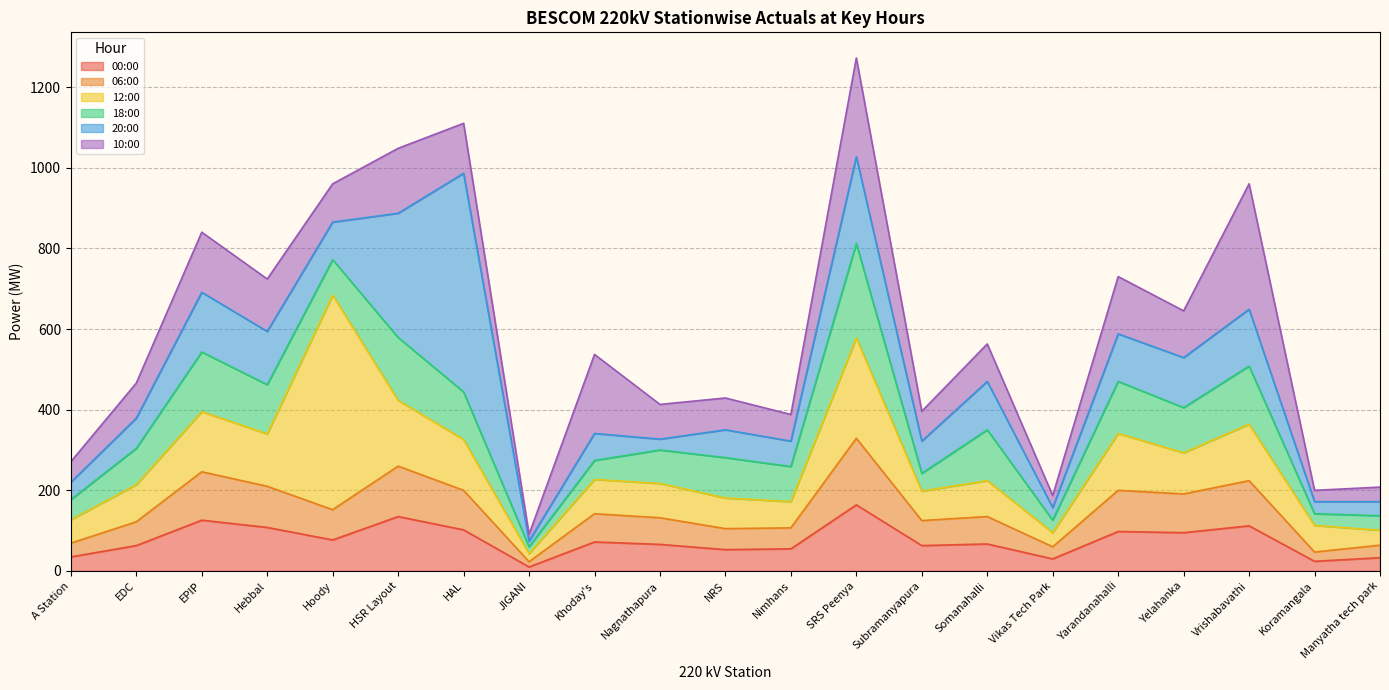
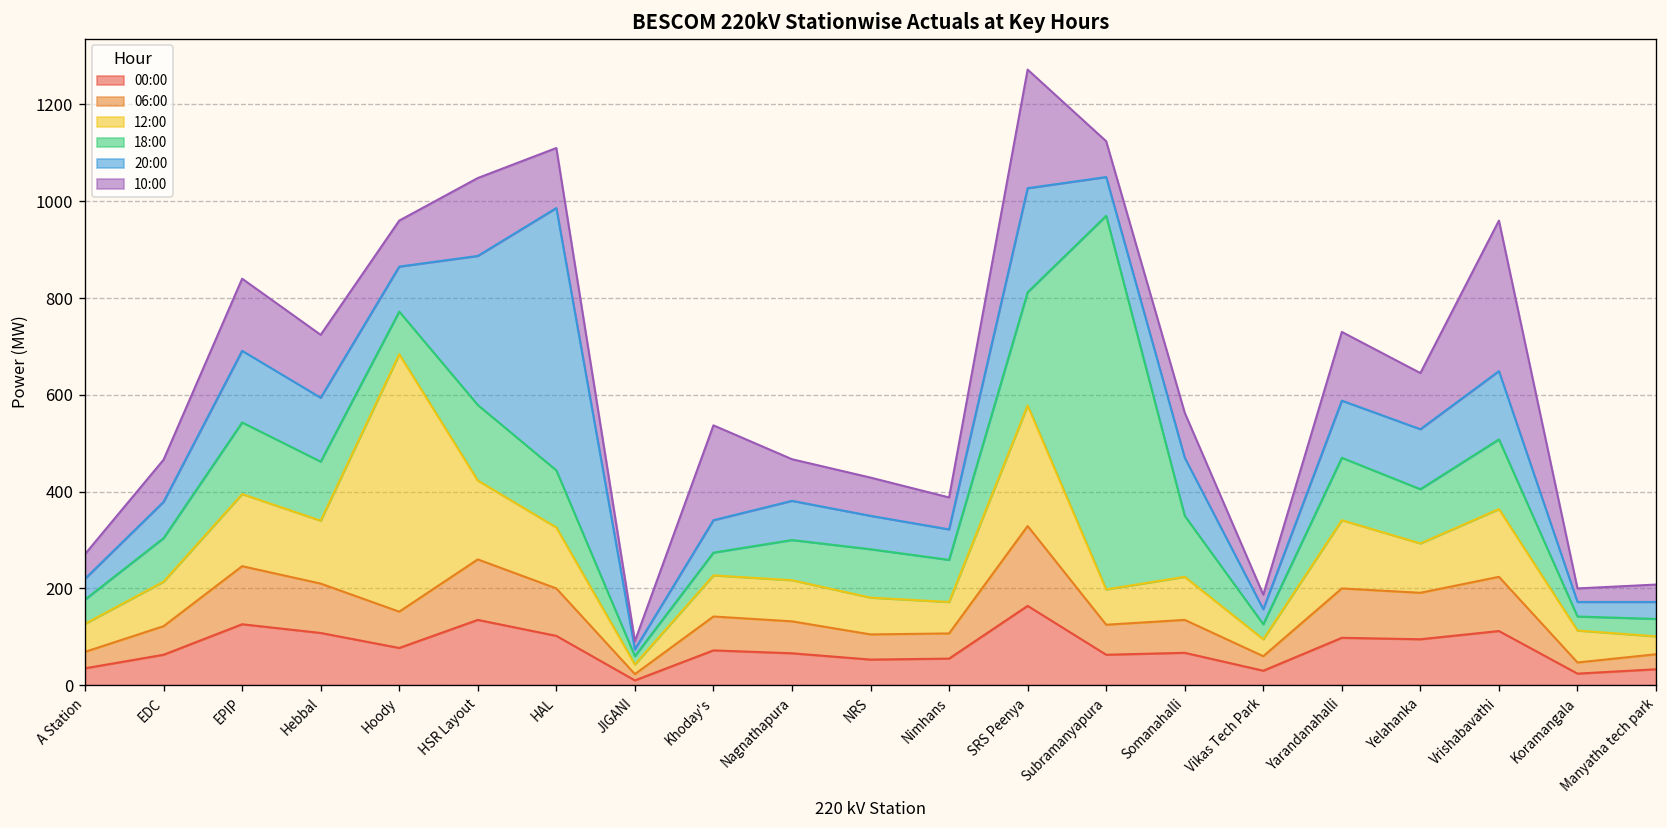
20:00, Nagnathapura: 30 -> 80
18:00, Subramanyapura: 40 -> 770
